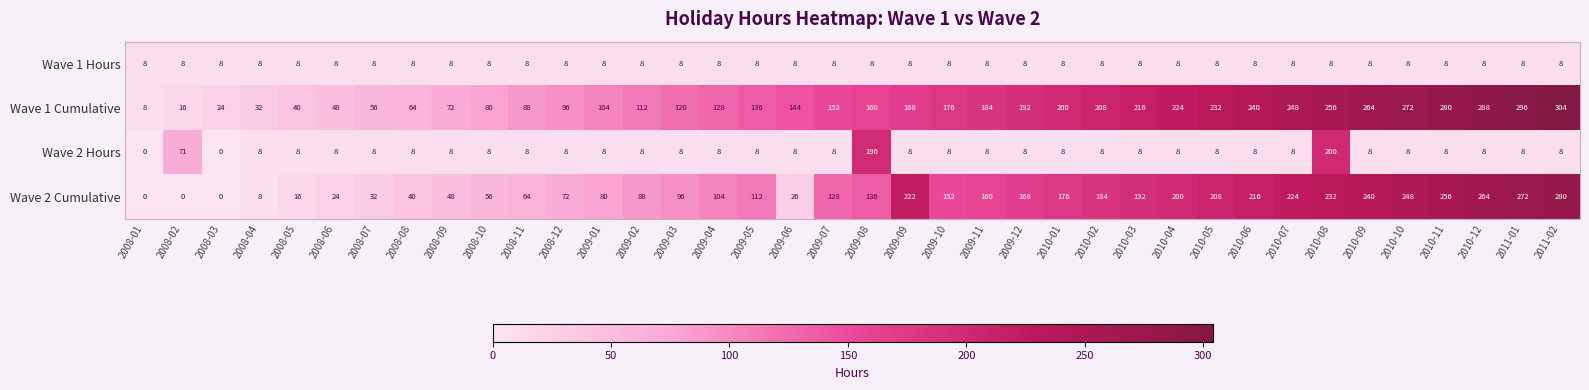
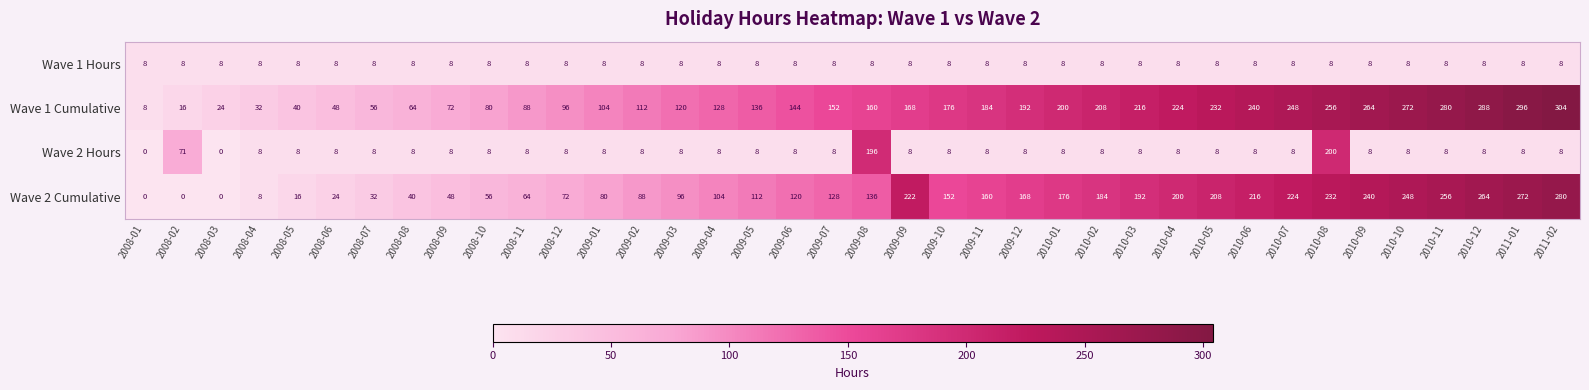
Wave 2 Cumulative, 2009-06: 26 -> 120
